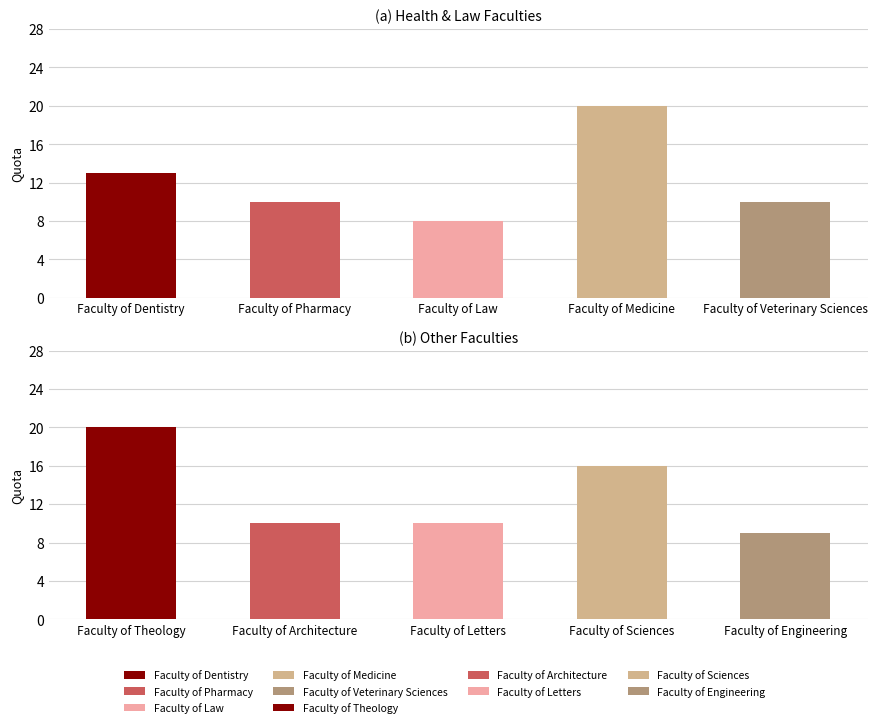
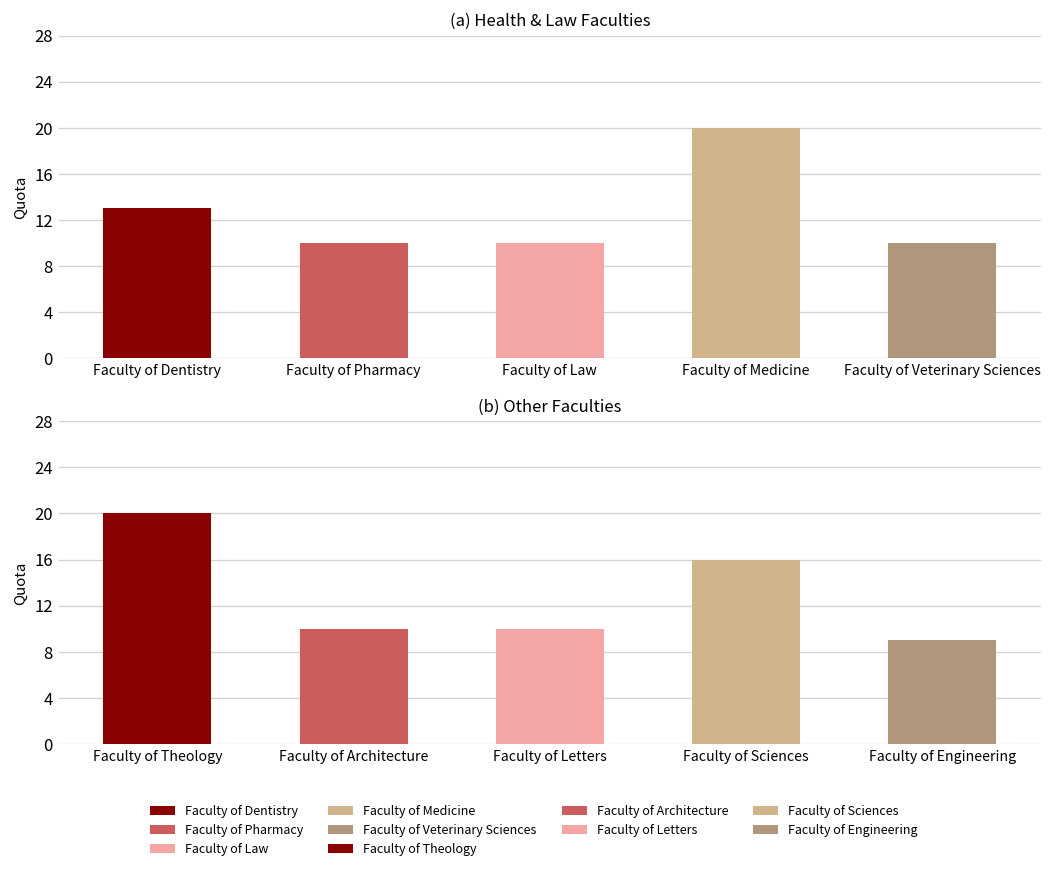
(a) Health & Law Faculties, Faculty of Law: 8 -> 10
